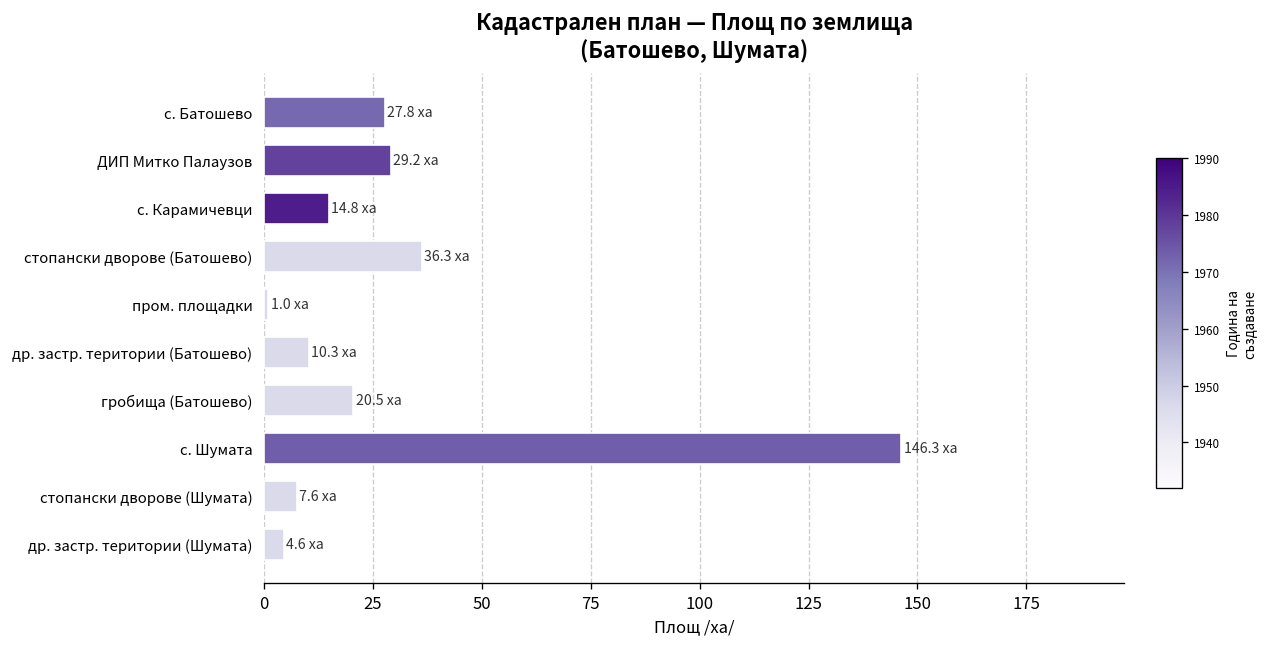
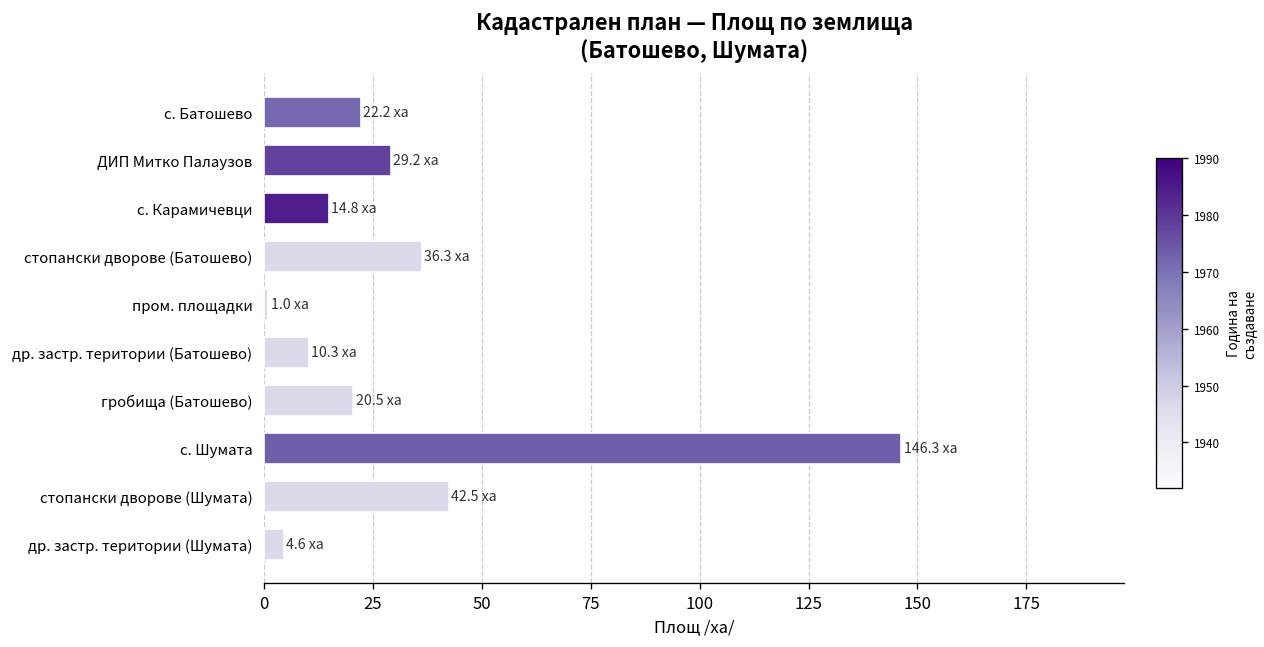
с. Батошево: 27.8 -> 22.2
стопански дворове (Шумата): 7.6 -> 42.5
